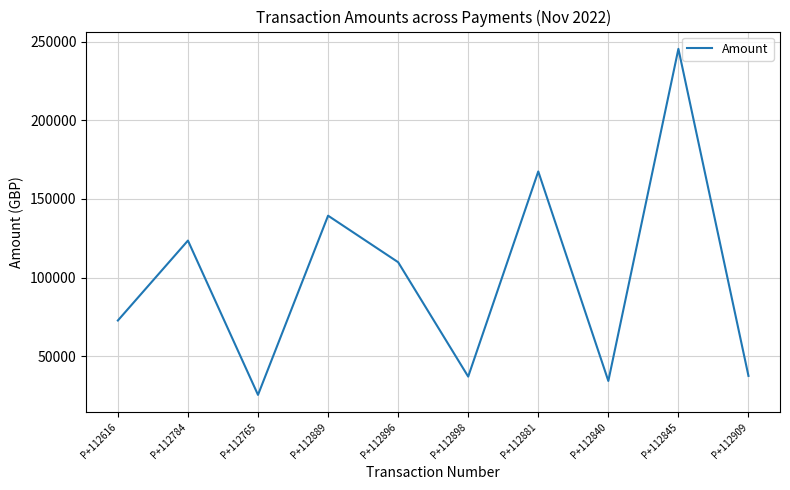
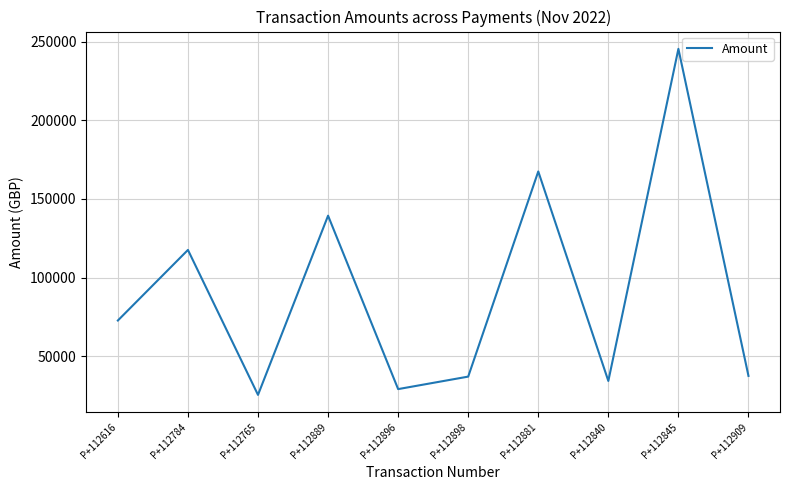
P+112784: 124000 -> 118000
P+112896: 110000 -> 29000
